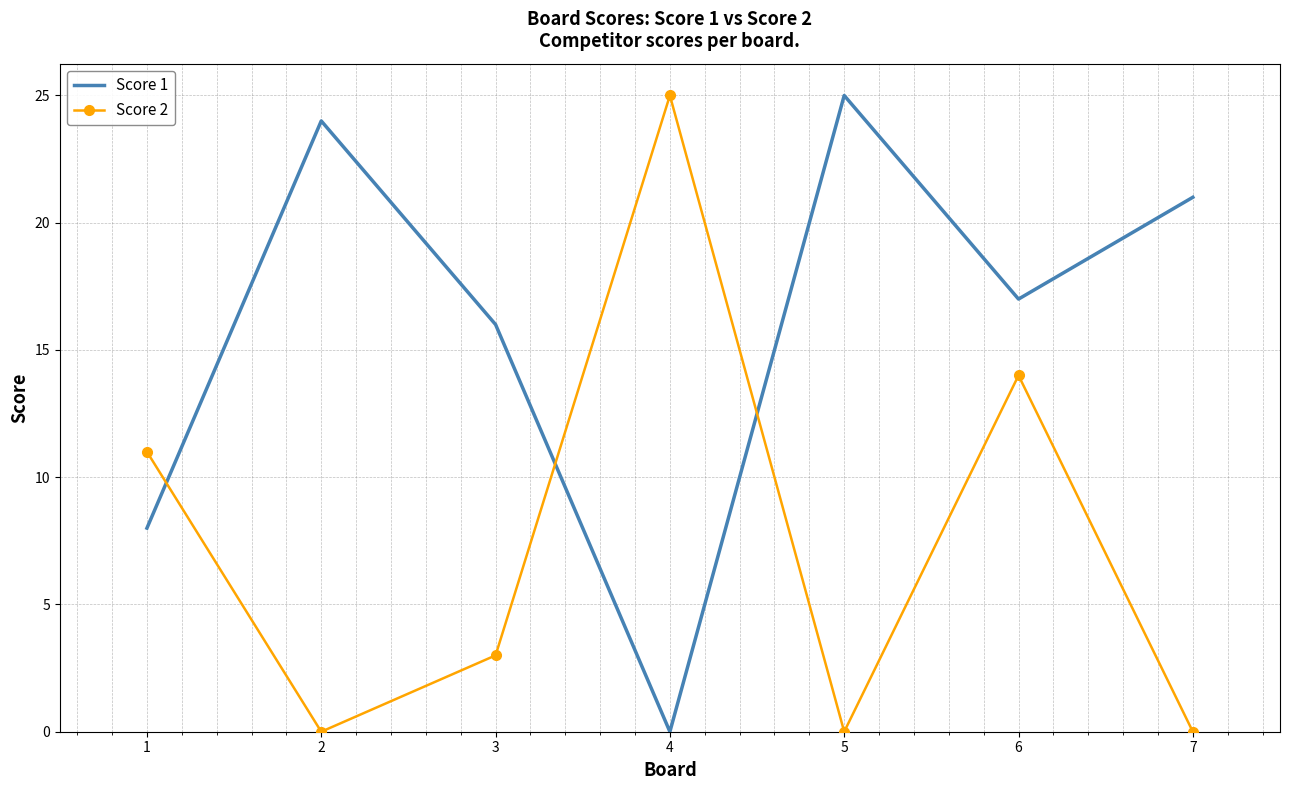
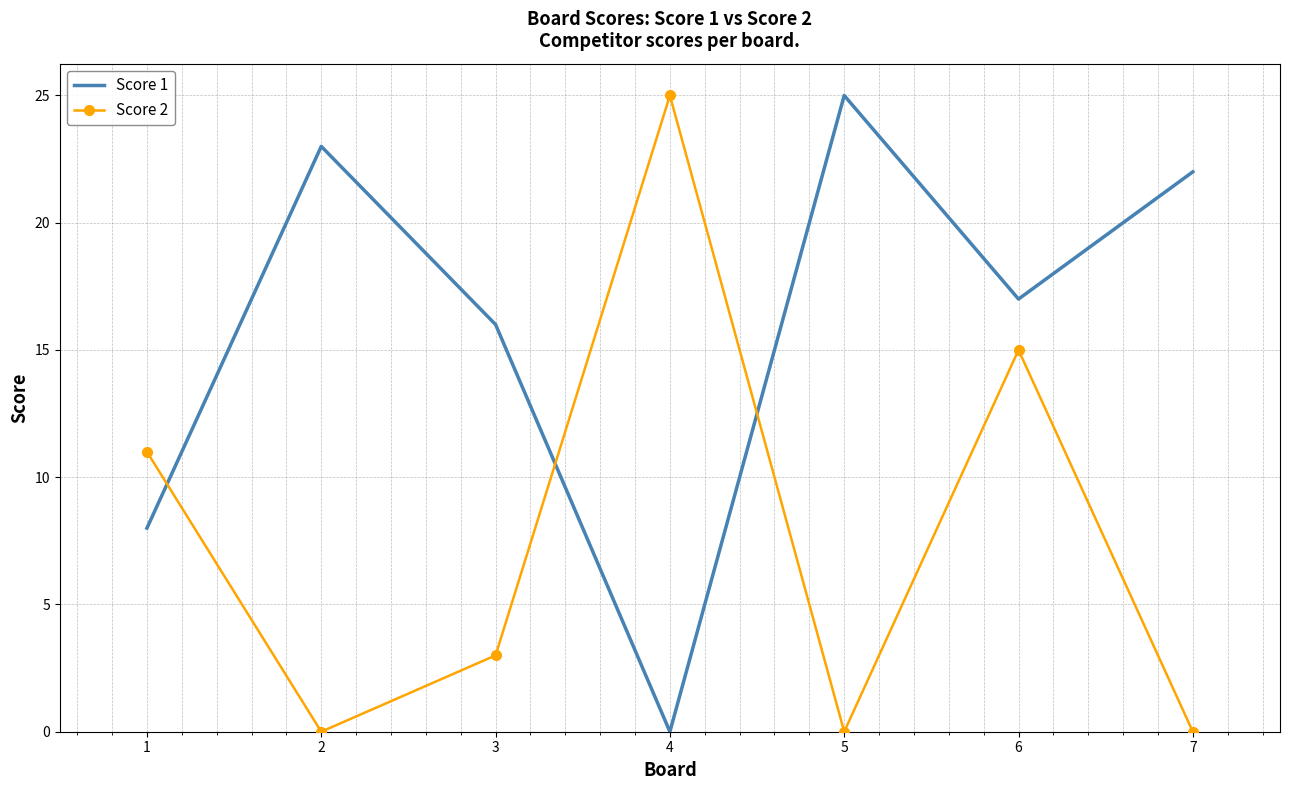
Score 1, 2: 24 -> 23
Score 2, 6: 14 -> 15
Score 1, 7: 21 -> 22
